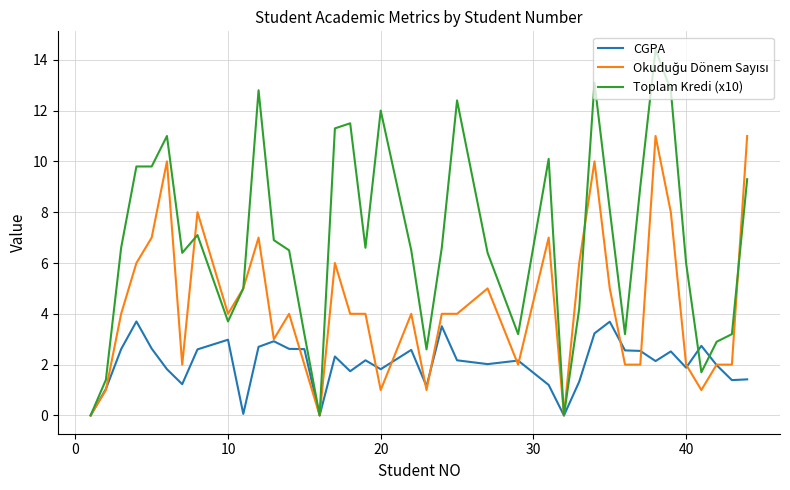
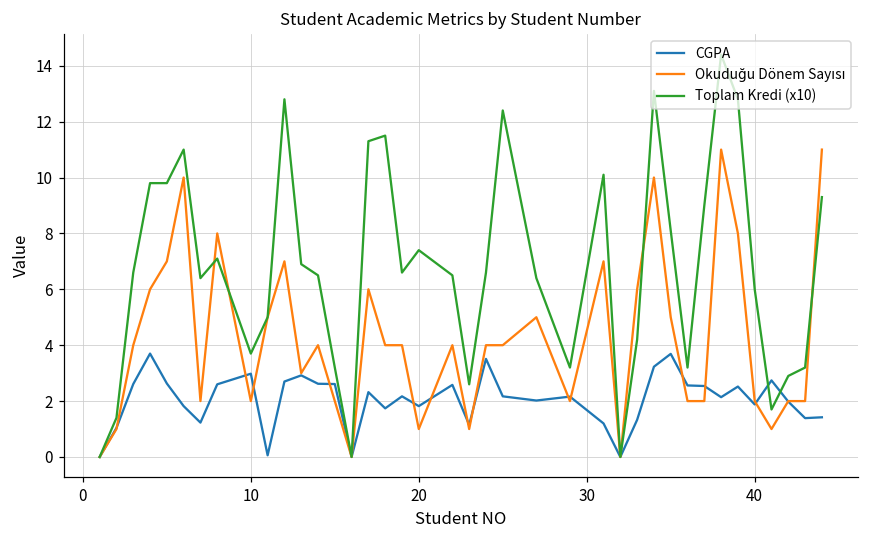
Okuduğu Dönem Sayısı, 10: 4 -> 2
Toplam Kredi (x10), 20: 12.0 -> 7.4
